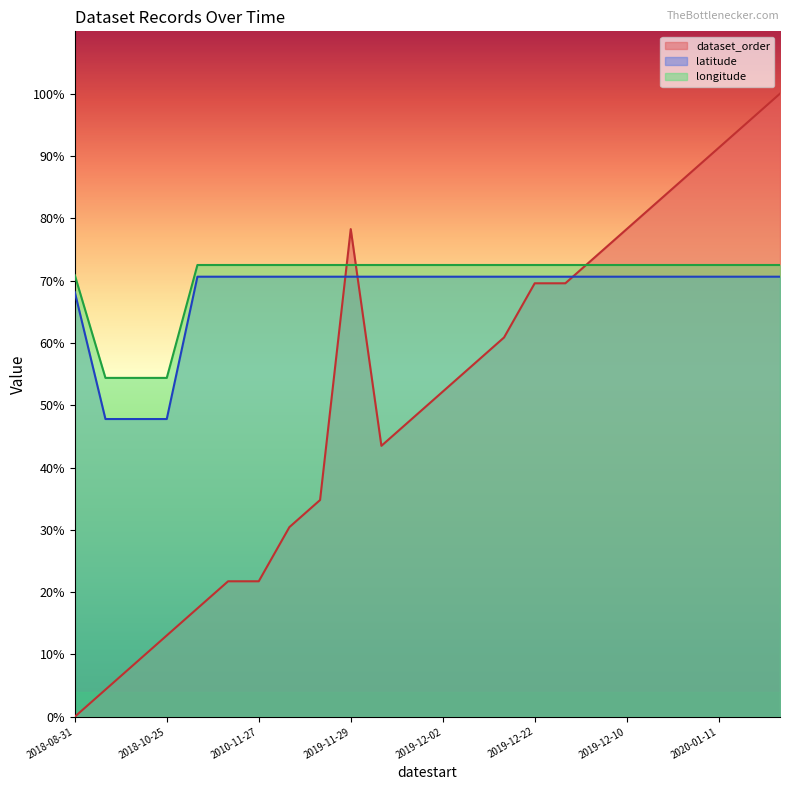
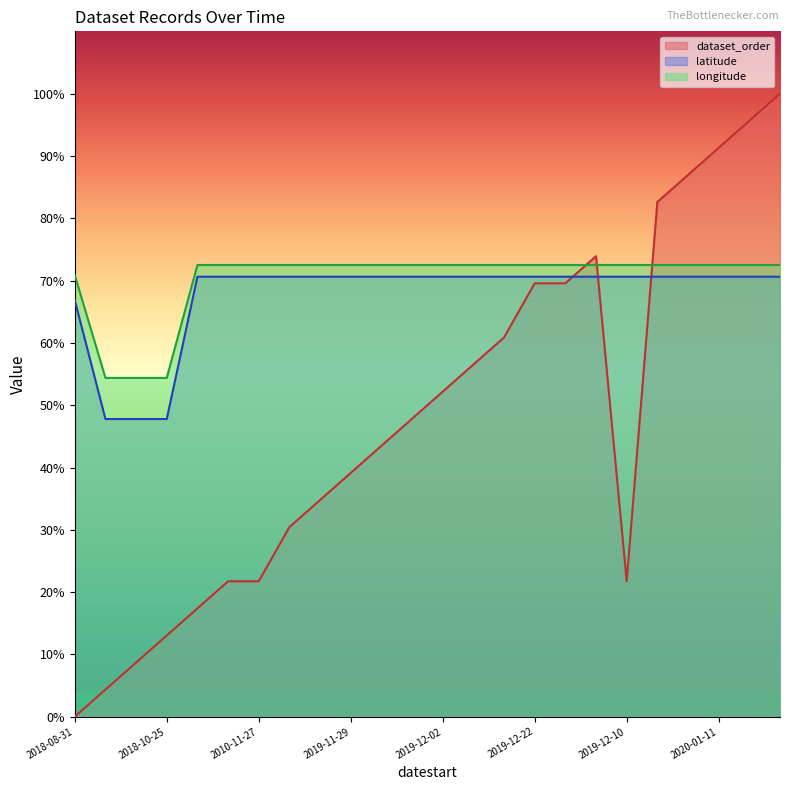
latitude, 2018-08-31: 68% -> 67%
dataset_order, 2019-11-29: 78% -> 39%
dataset_order, 2019-12-10: 78% -> 22%
